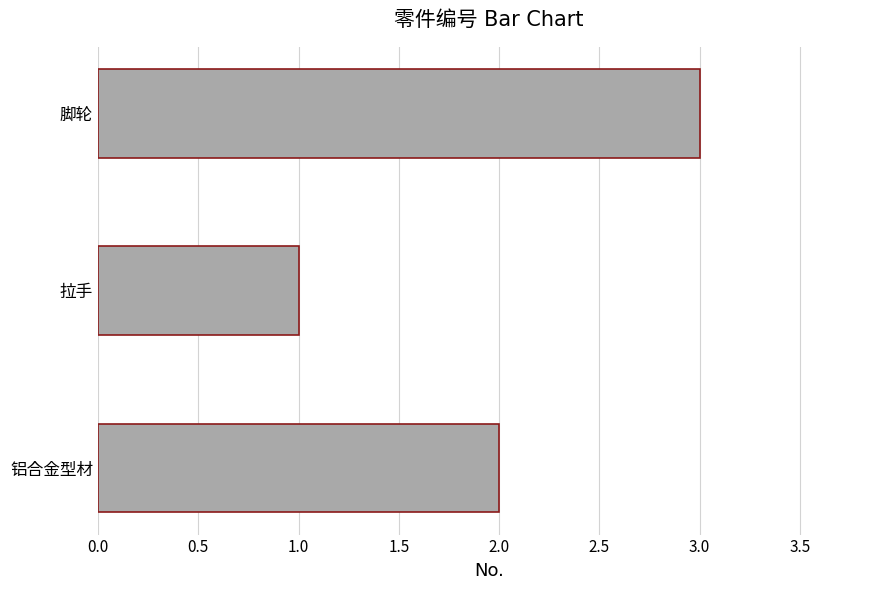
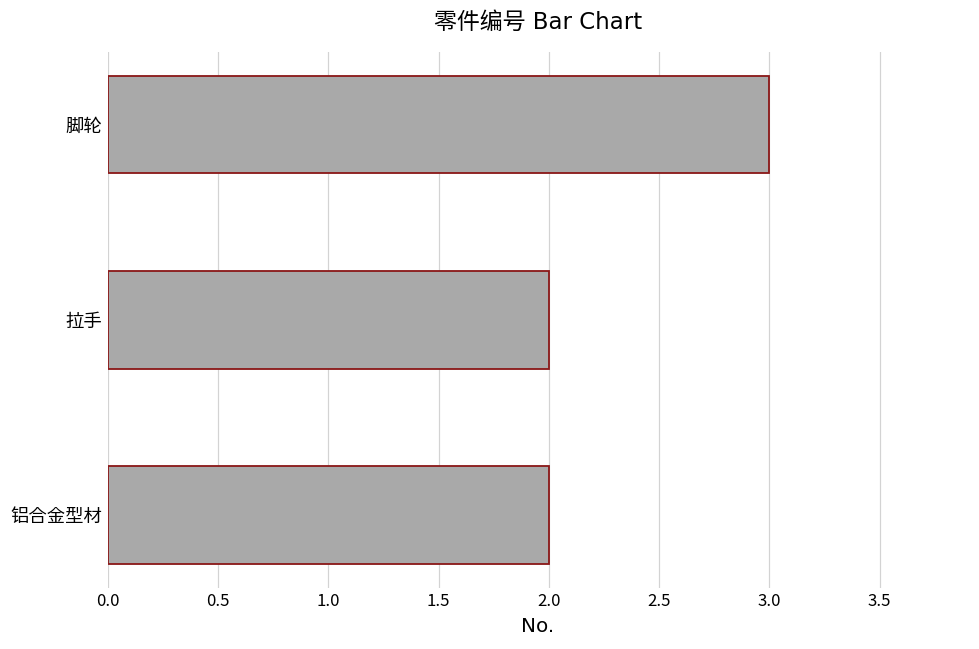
拉手: 1 -> 2
